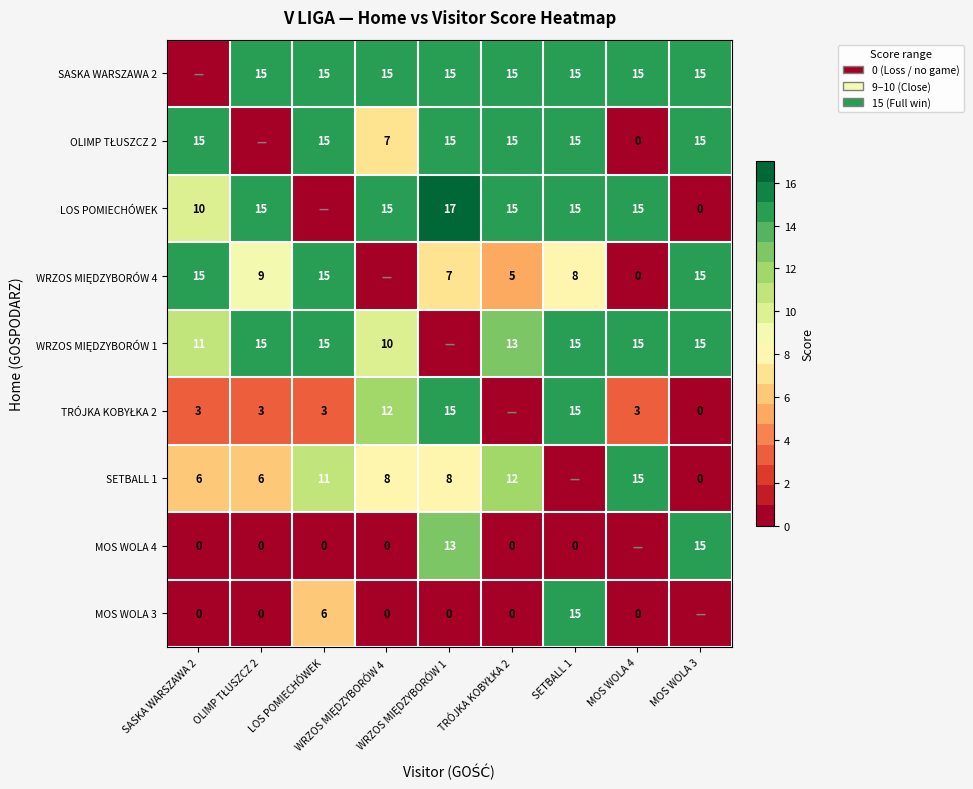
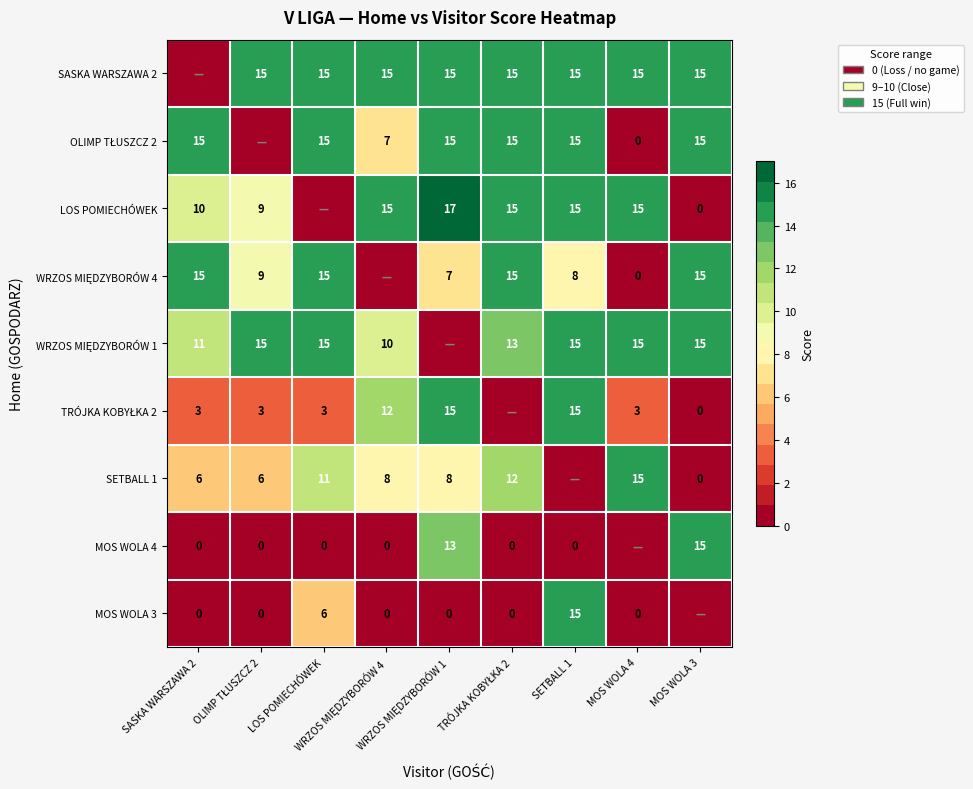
LOS POMIECHÓWEK, OLIMP TŁUSZCZ 2: 15 -> 9
WRZOS MIĘDZYBORÓW 4, TRÓJKA KOBYŁKA 2: 5 -> 15
